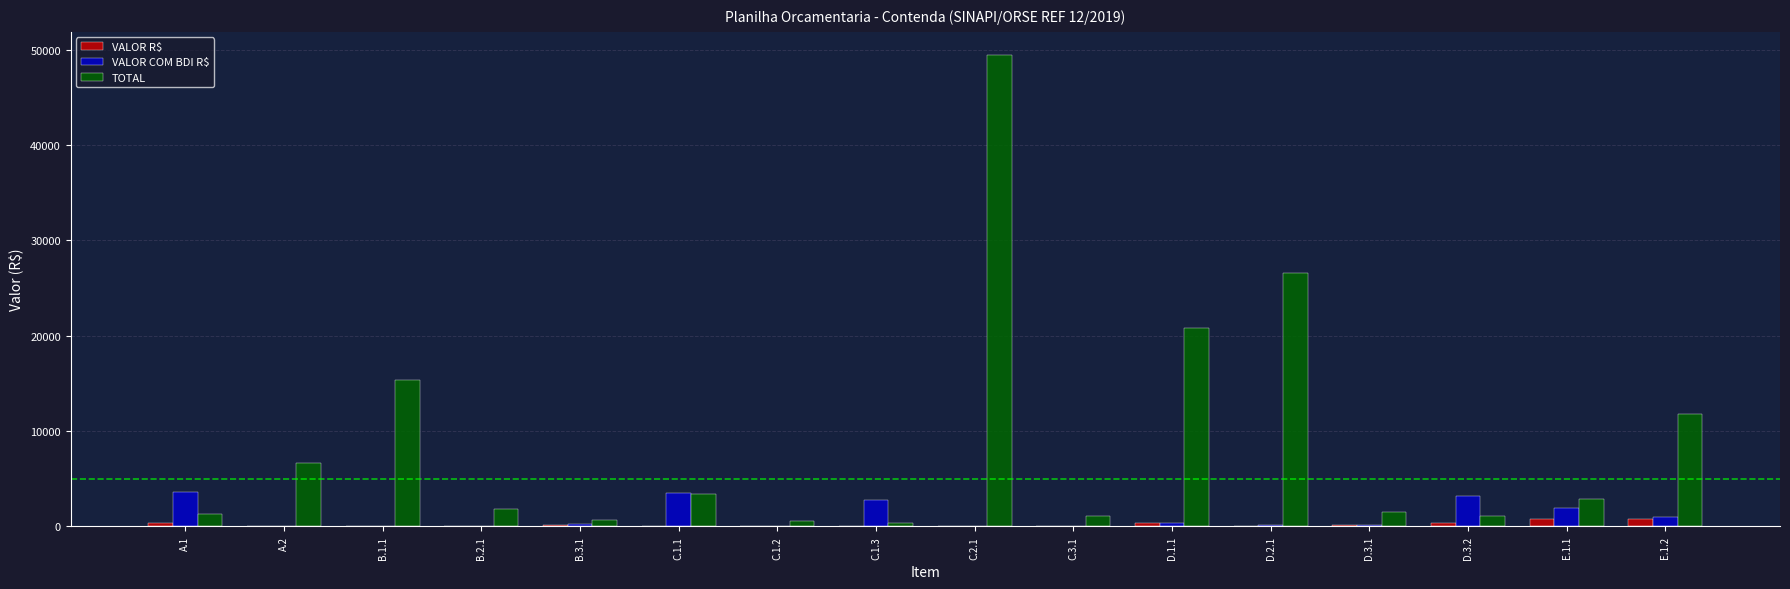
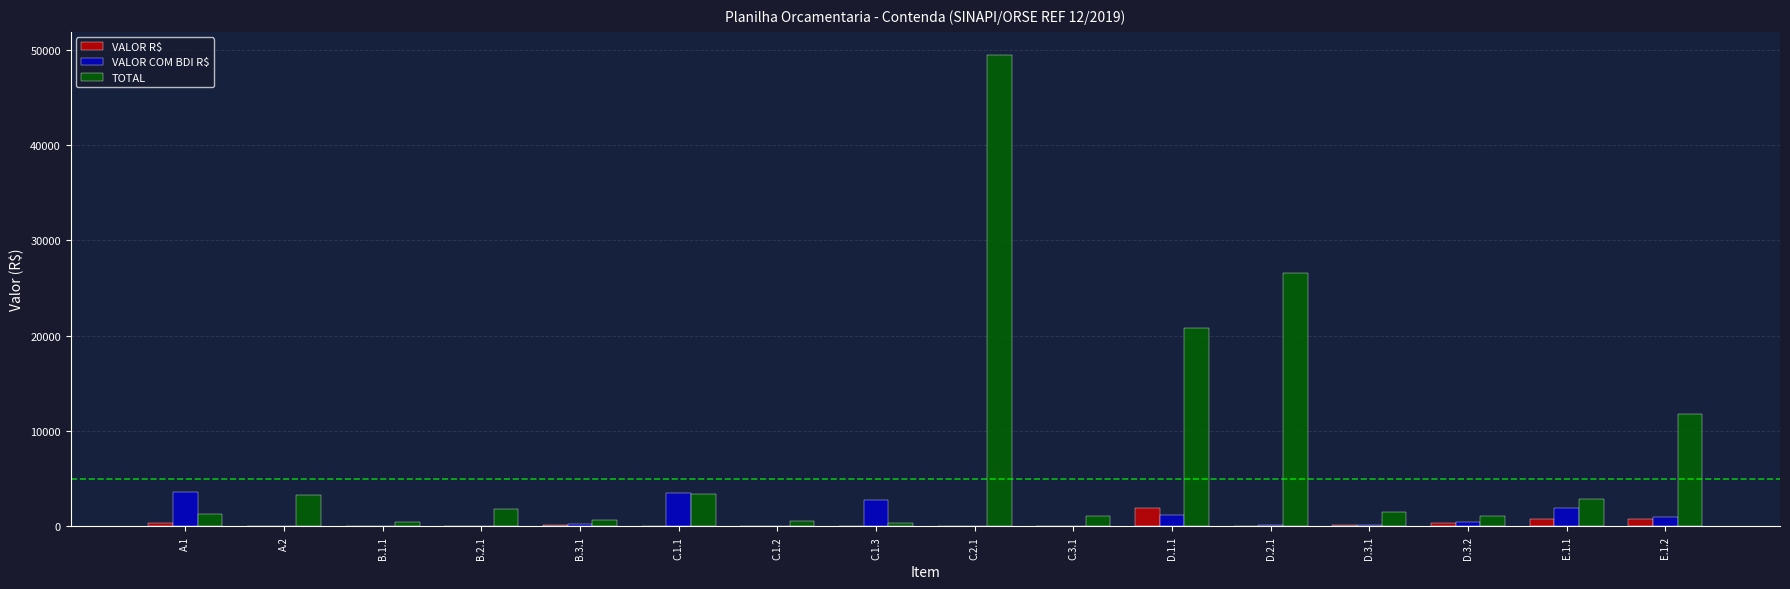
TOTAL, A.2: 7000 -> 3000
TOTAL, B.1.1: 15000 -> 0
VALOR R$, D.1.1: 0 -> 2000
VALOR COM BDI R$, D.1.1: 0 -> 1000
VALOR COM BDI R$, D.3.2: 3000 -> 1000
